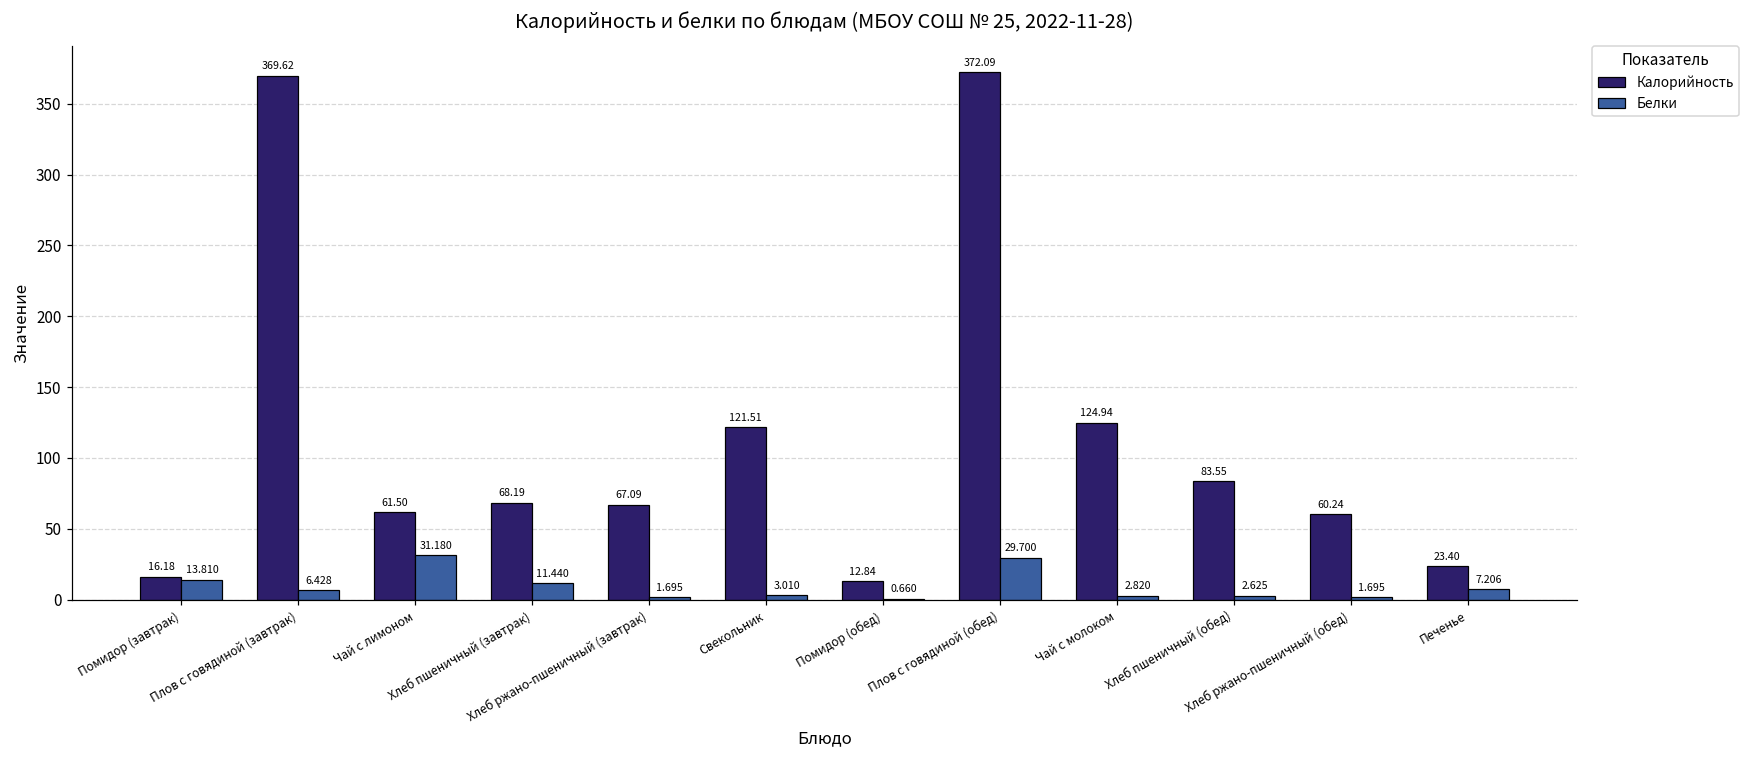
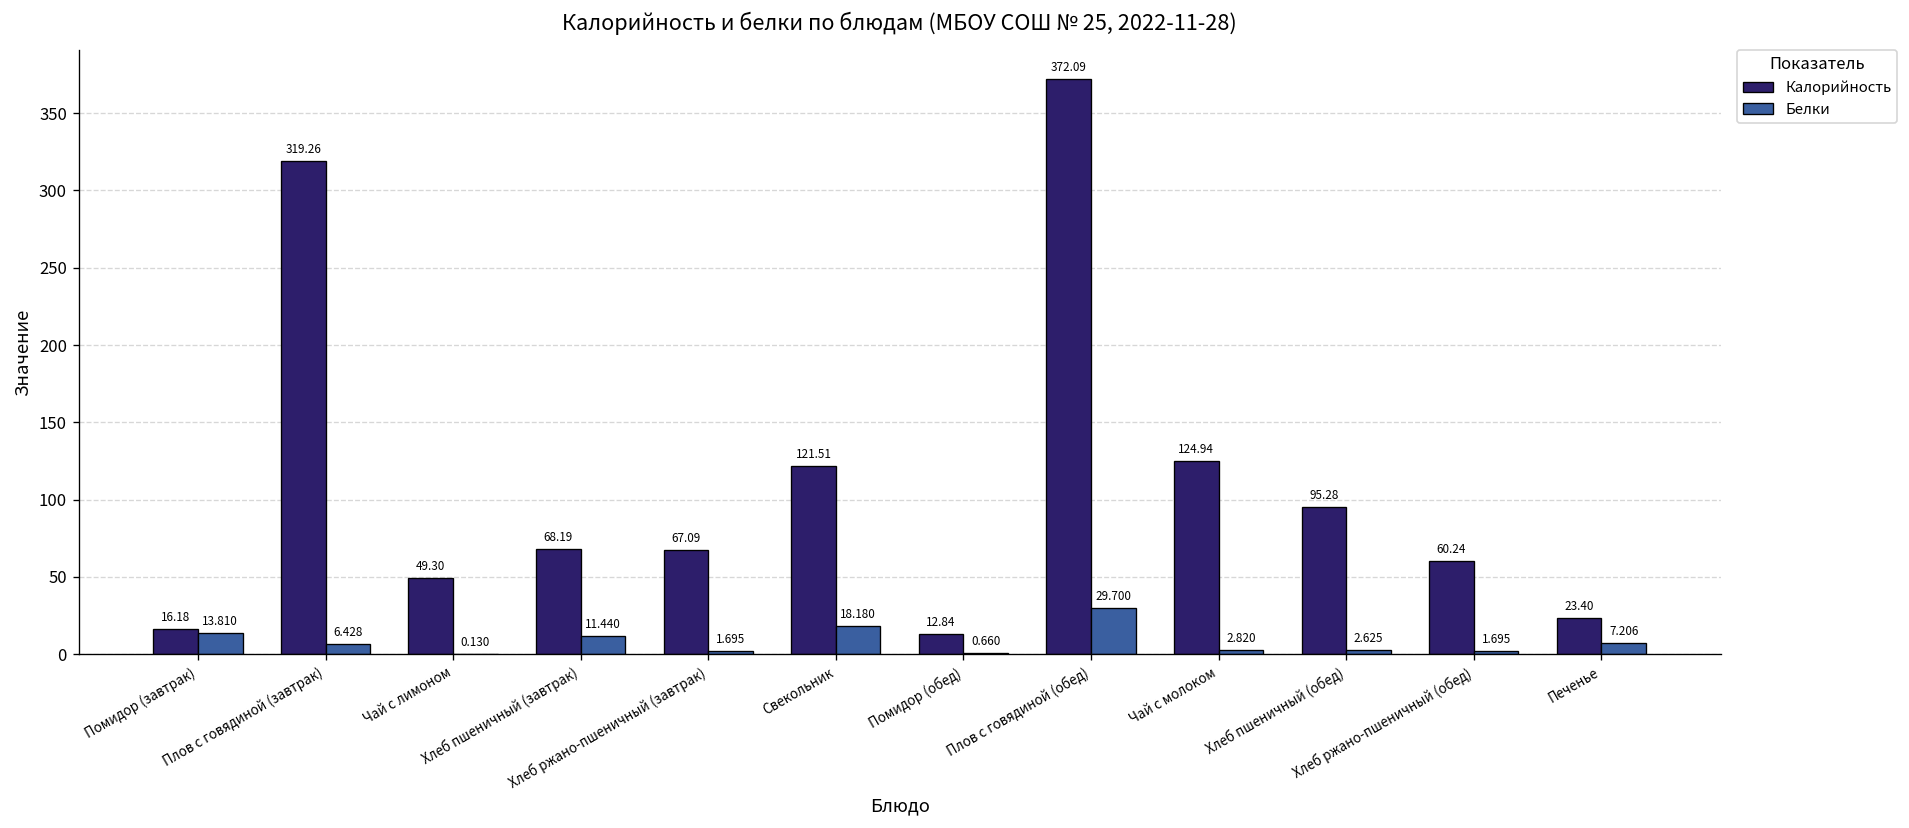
Калорийность, Плов с говядиной (завтрак): 369.62 -> 319.26
Калорийность, Чай с лимоном: 61.50 -> 49.30
Белки, Чай с лимоном: 31.180 -> 0.130
Белки, Свекольник: 3.010 -> 18.180
Калорийность, Хлеб пшеничный (обед): 83.55 -> 95.28
